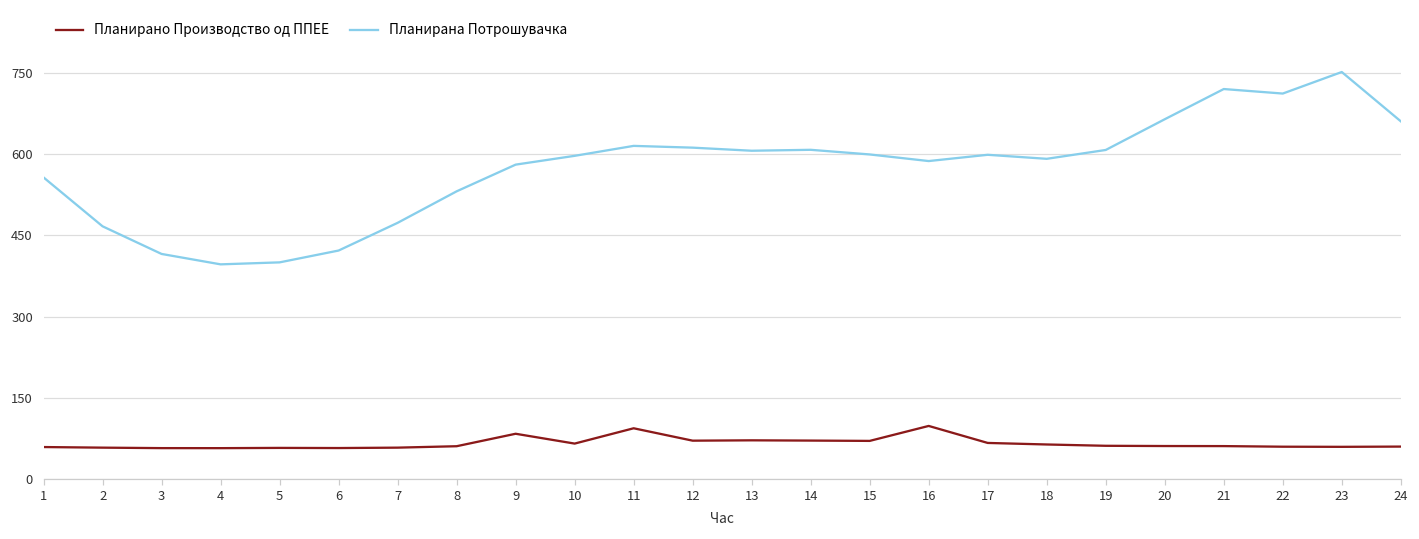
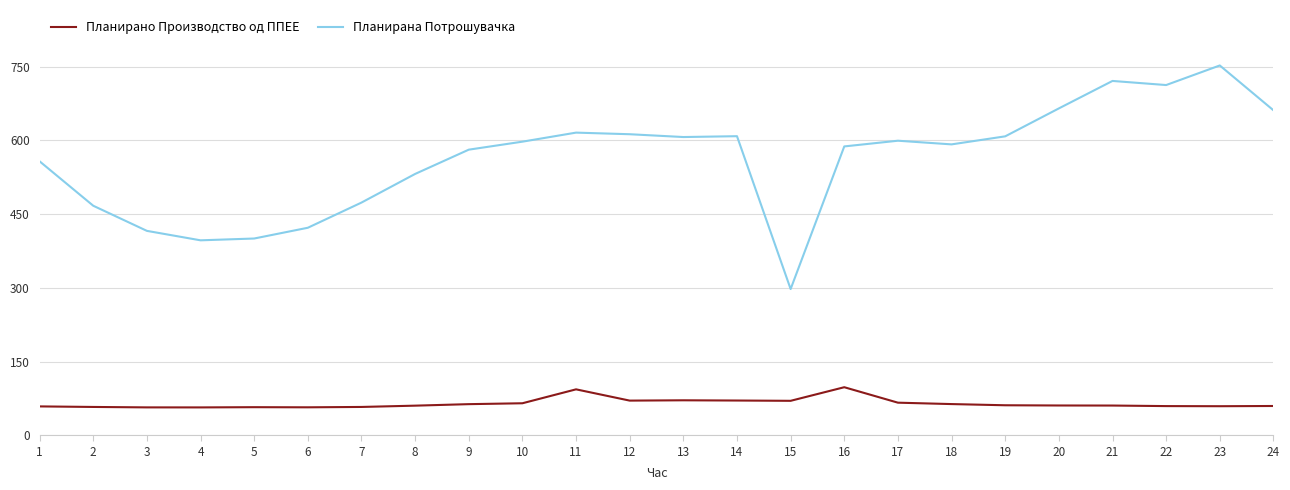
Планирано Производство од ППЕЕ, 9: 80 -> 60
Планирана Потрошувачка, 15: 600 -> 300
